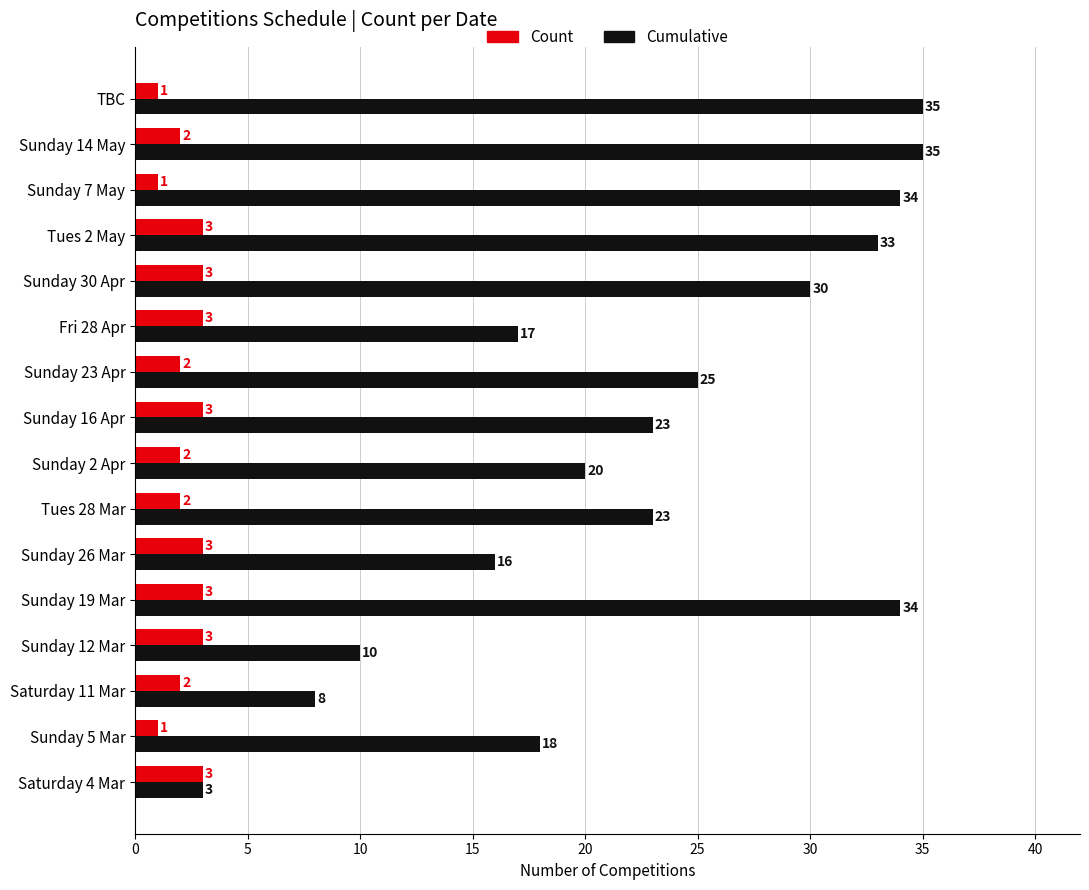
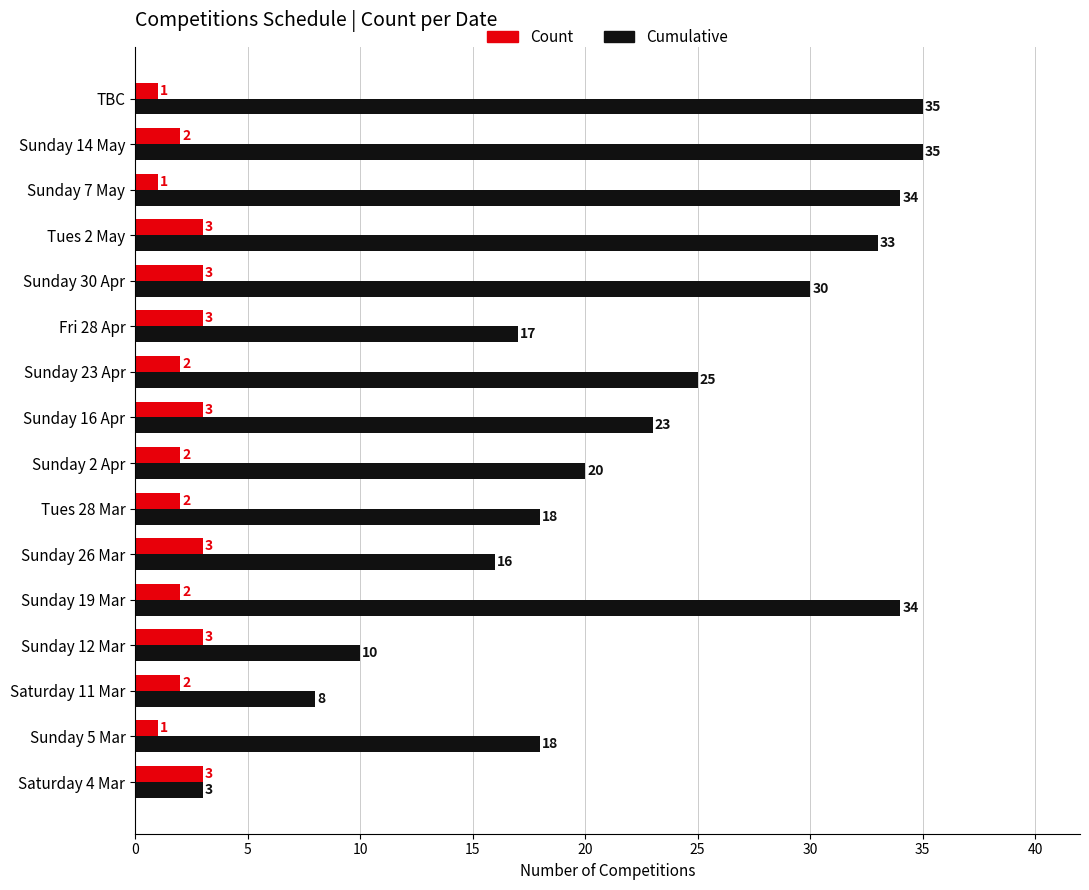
Cumulative, Tues 28 Mar: 23 -> 18
Count, Sunday 19 Mar: 3 -> 2
